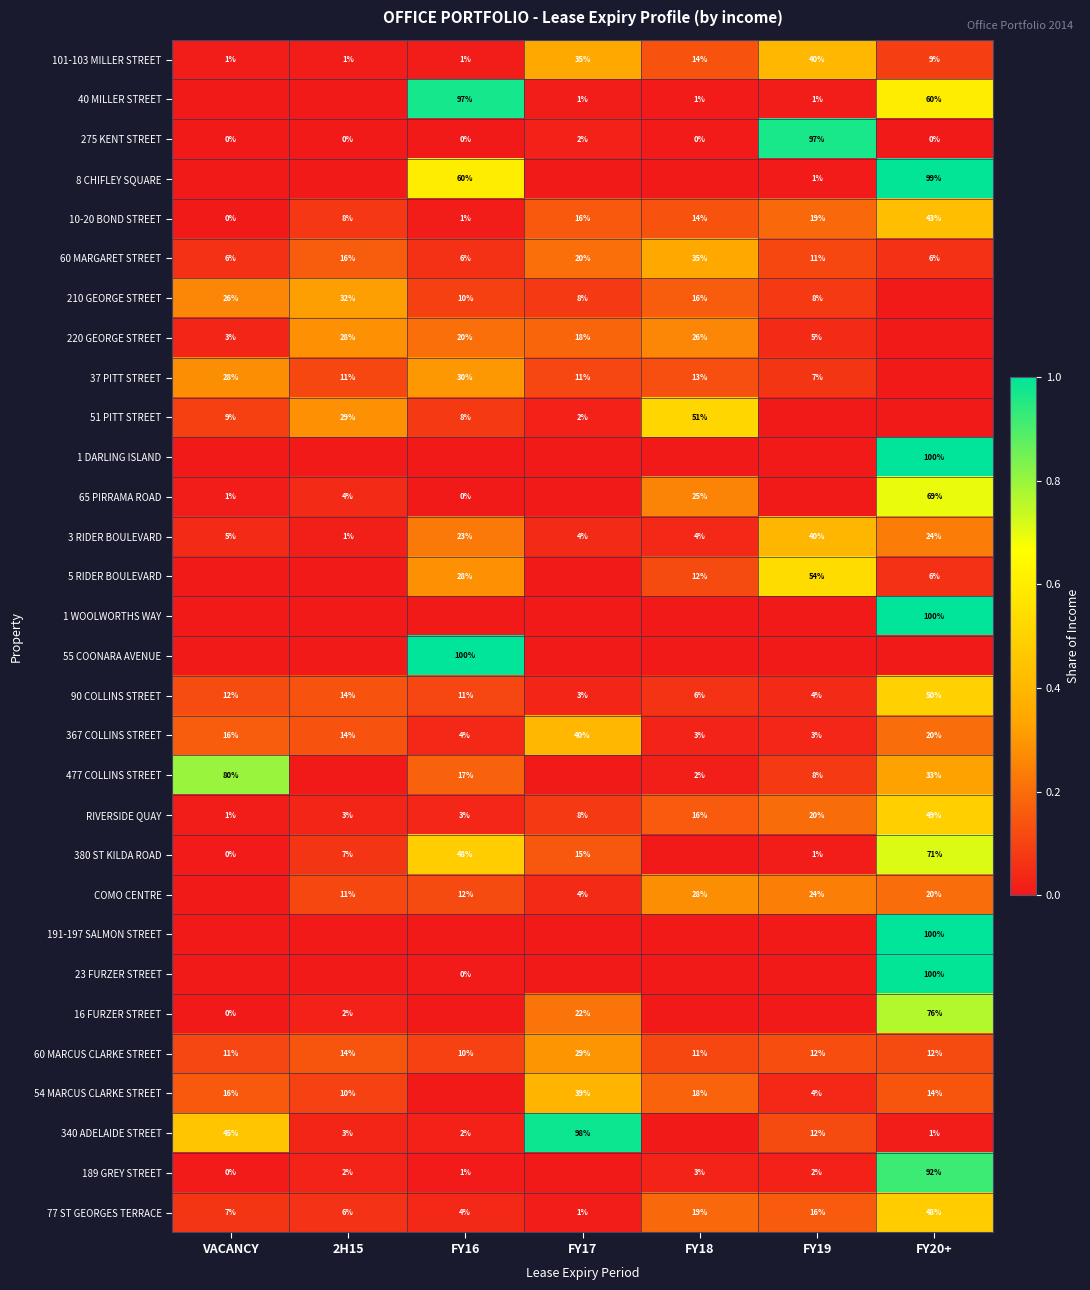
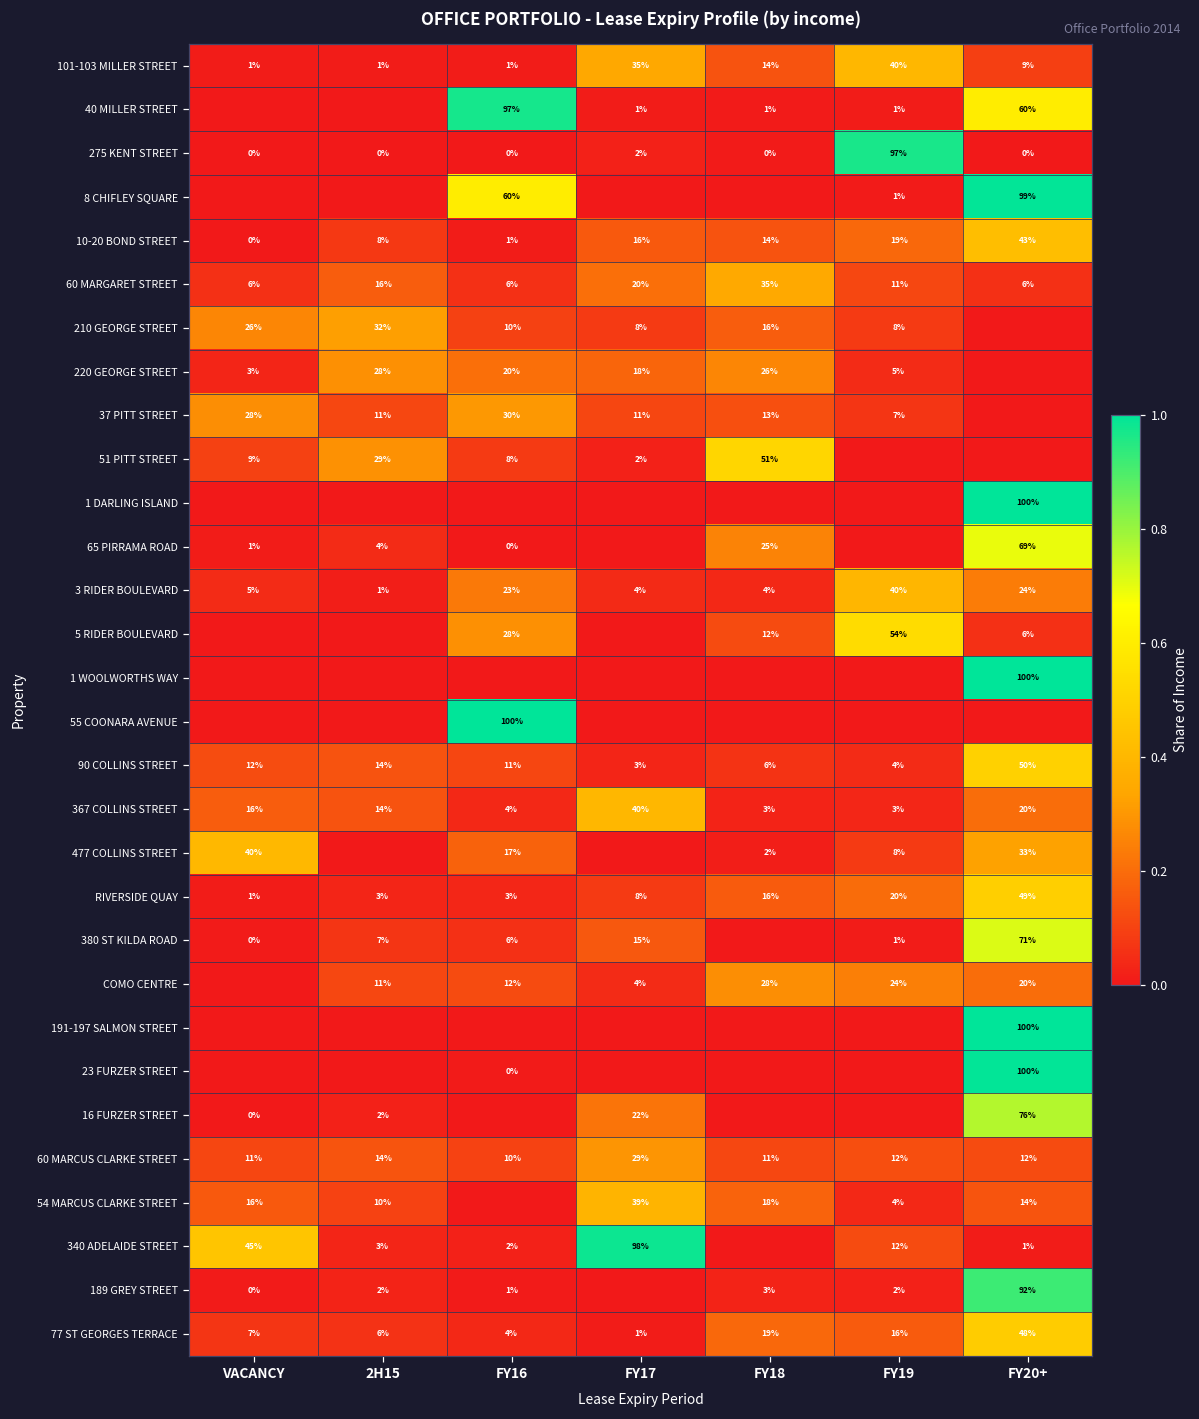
477 COLLINS STREET, VACANCY: 80% -> 40%
380 ST KILDA ROAD, FY16: 48% -> 6%
